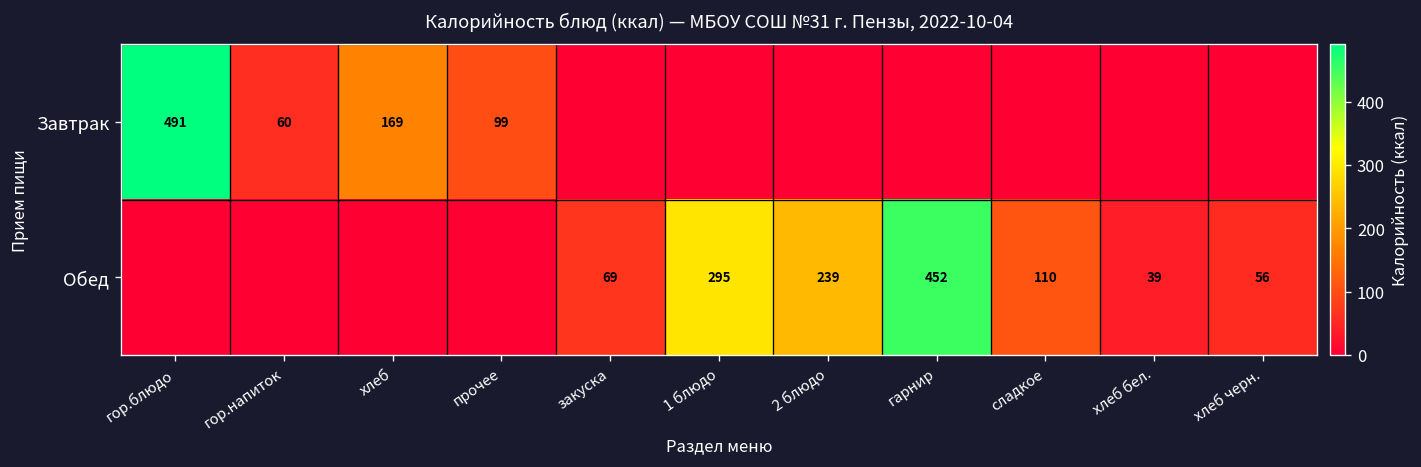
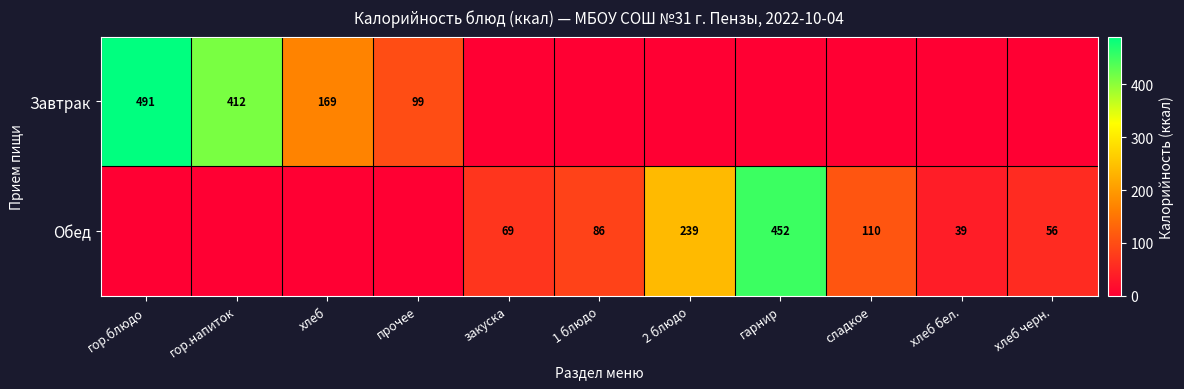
Завтрак, гор.напиток: 60 -> 412
Обед, 1 блюдо: 295 -> 86
